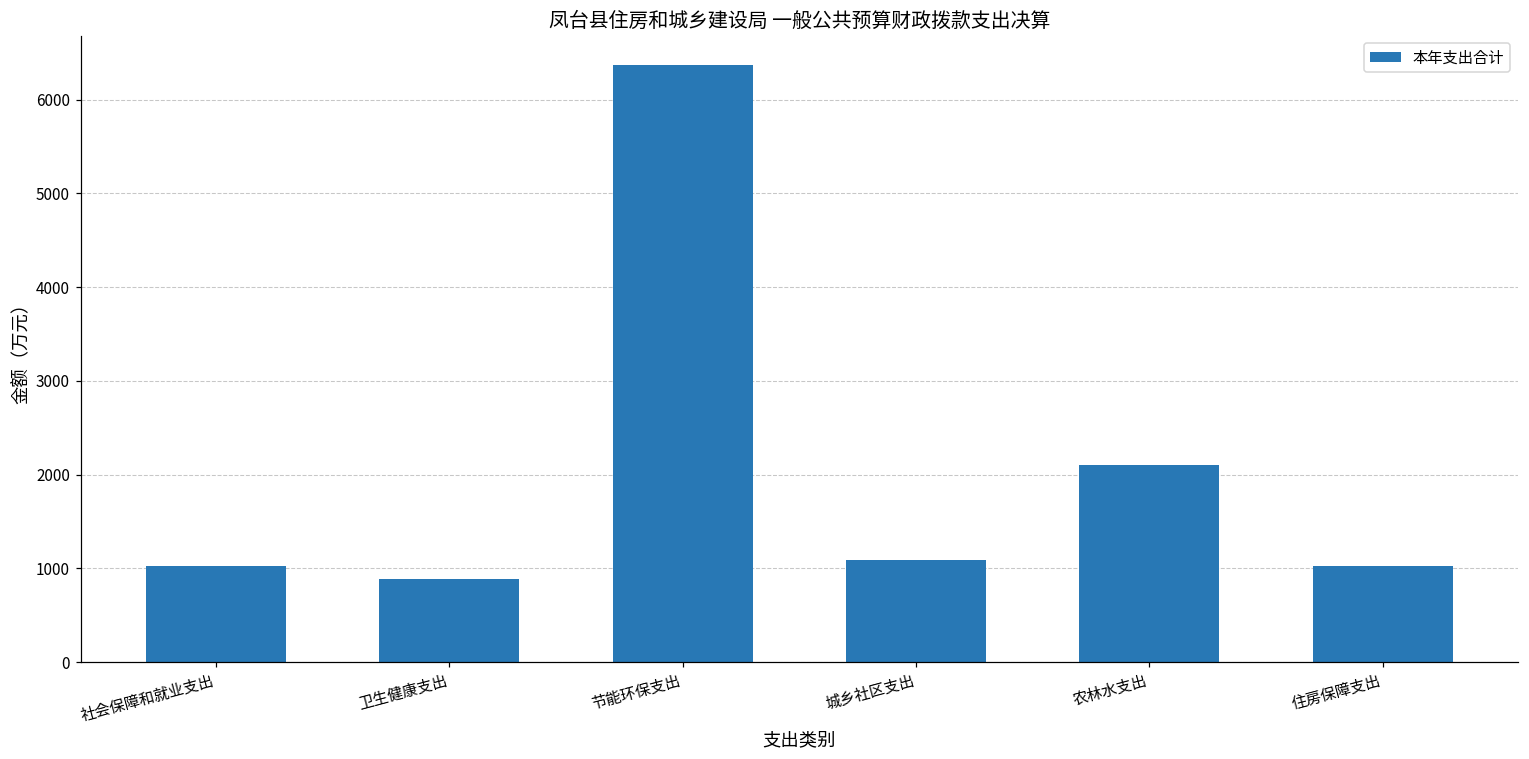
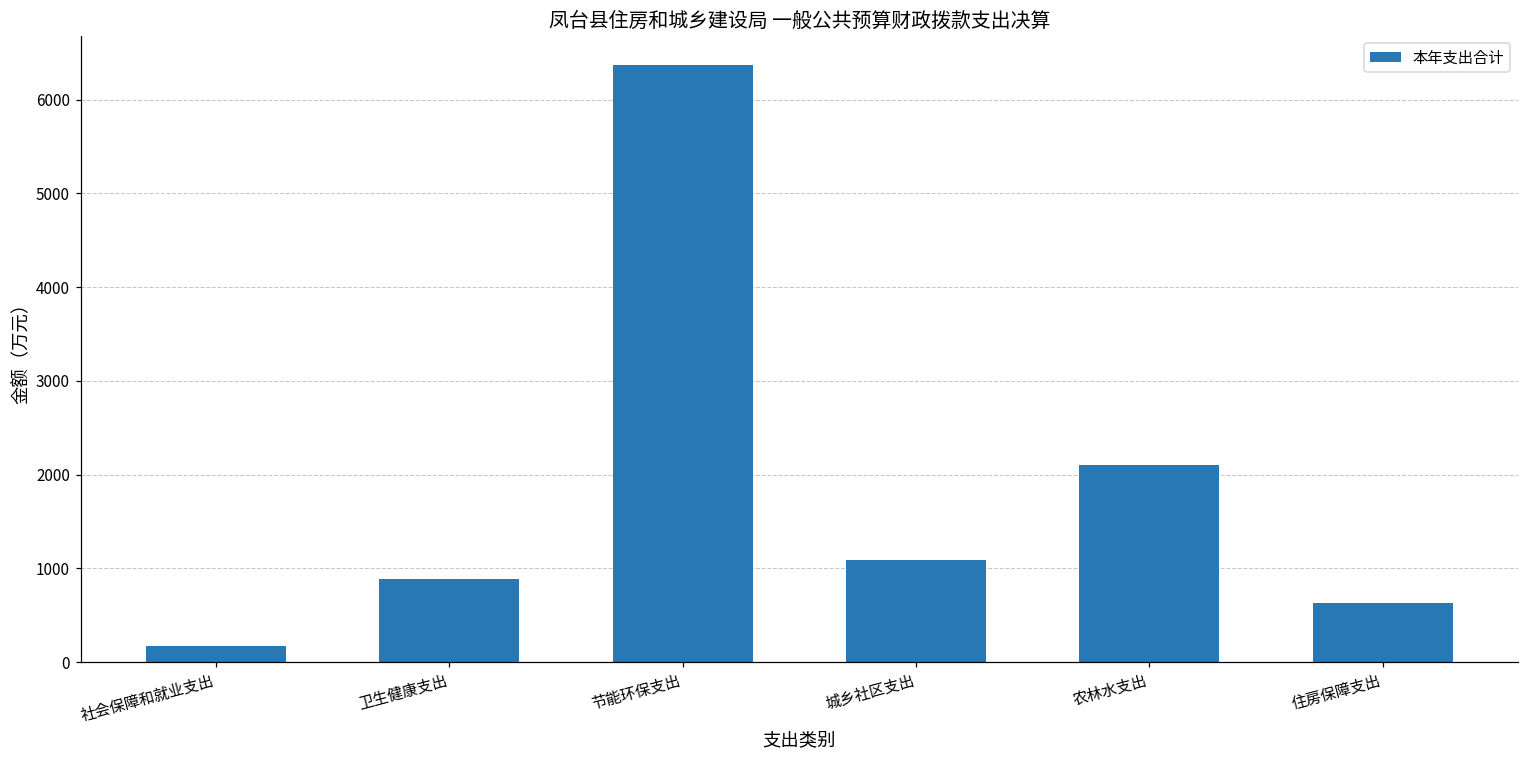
社会保障和就业支出: 1000 -> 200
住房保障支出: 1000 -> 600
